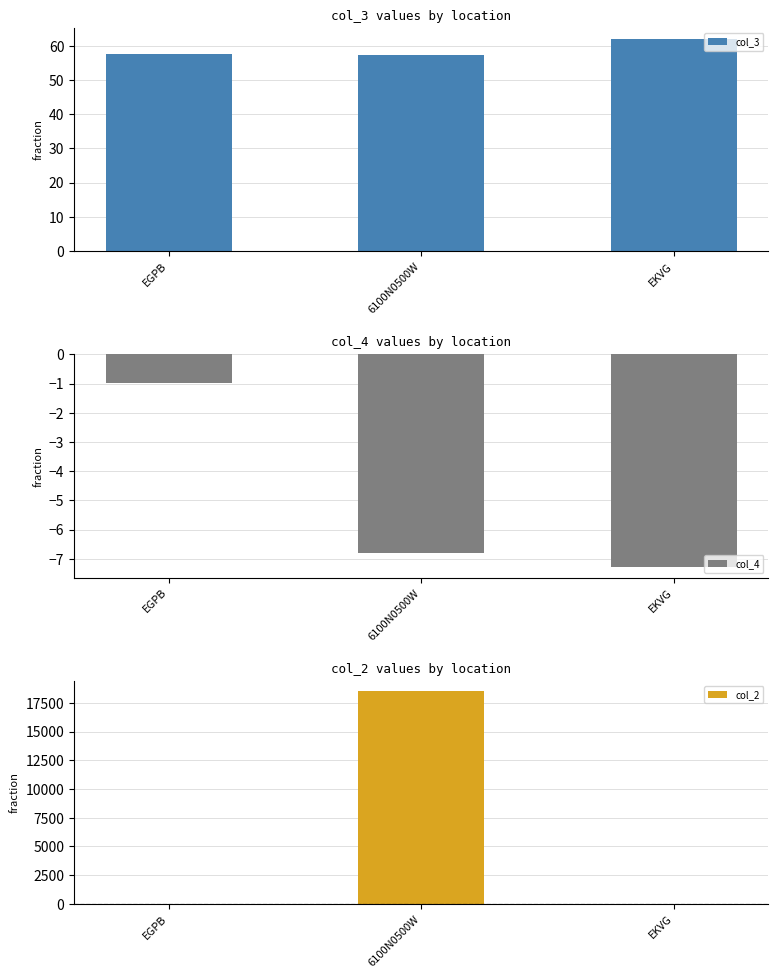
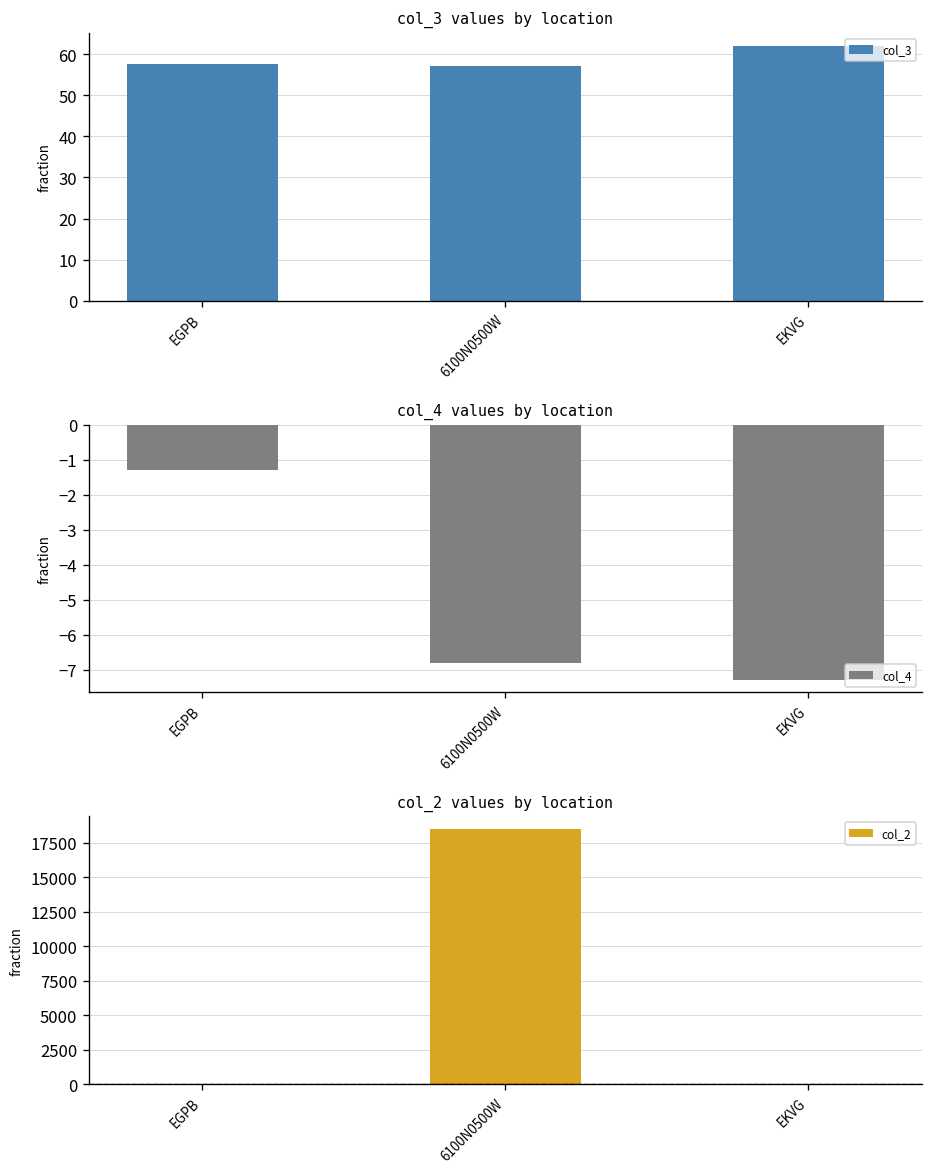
col_4 values by location, EGPB: -1.0 -> -1.3
